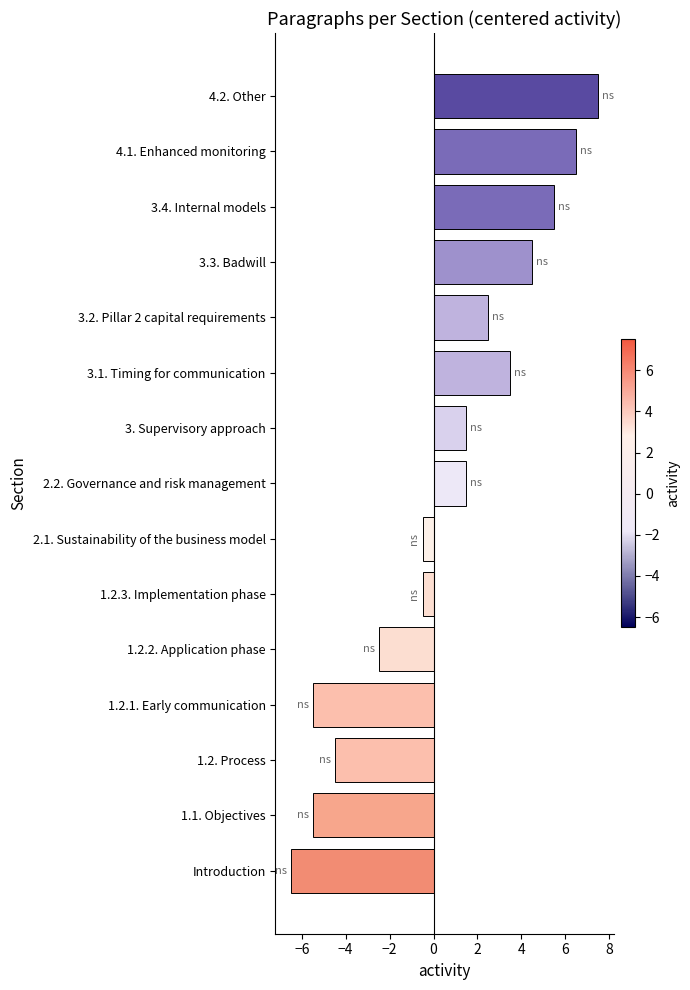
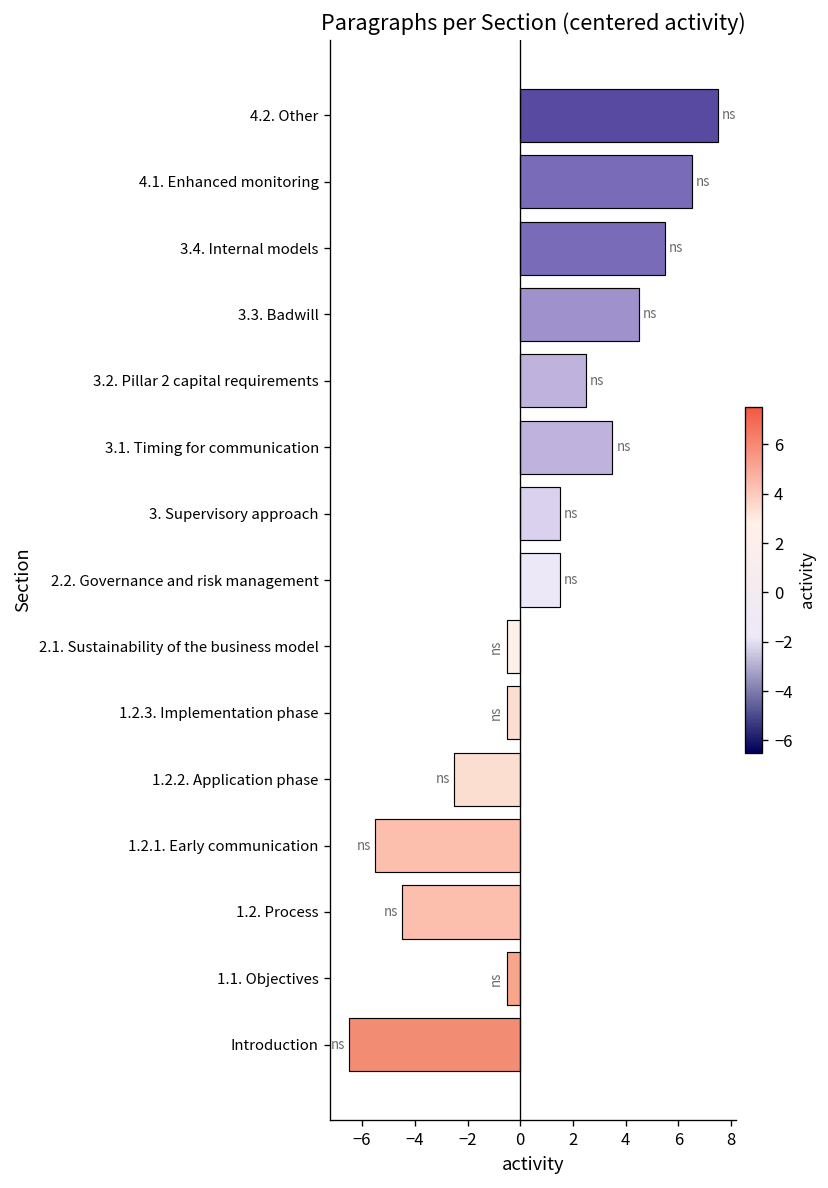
1.1. Objectives: -5.5 -> -0.5
